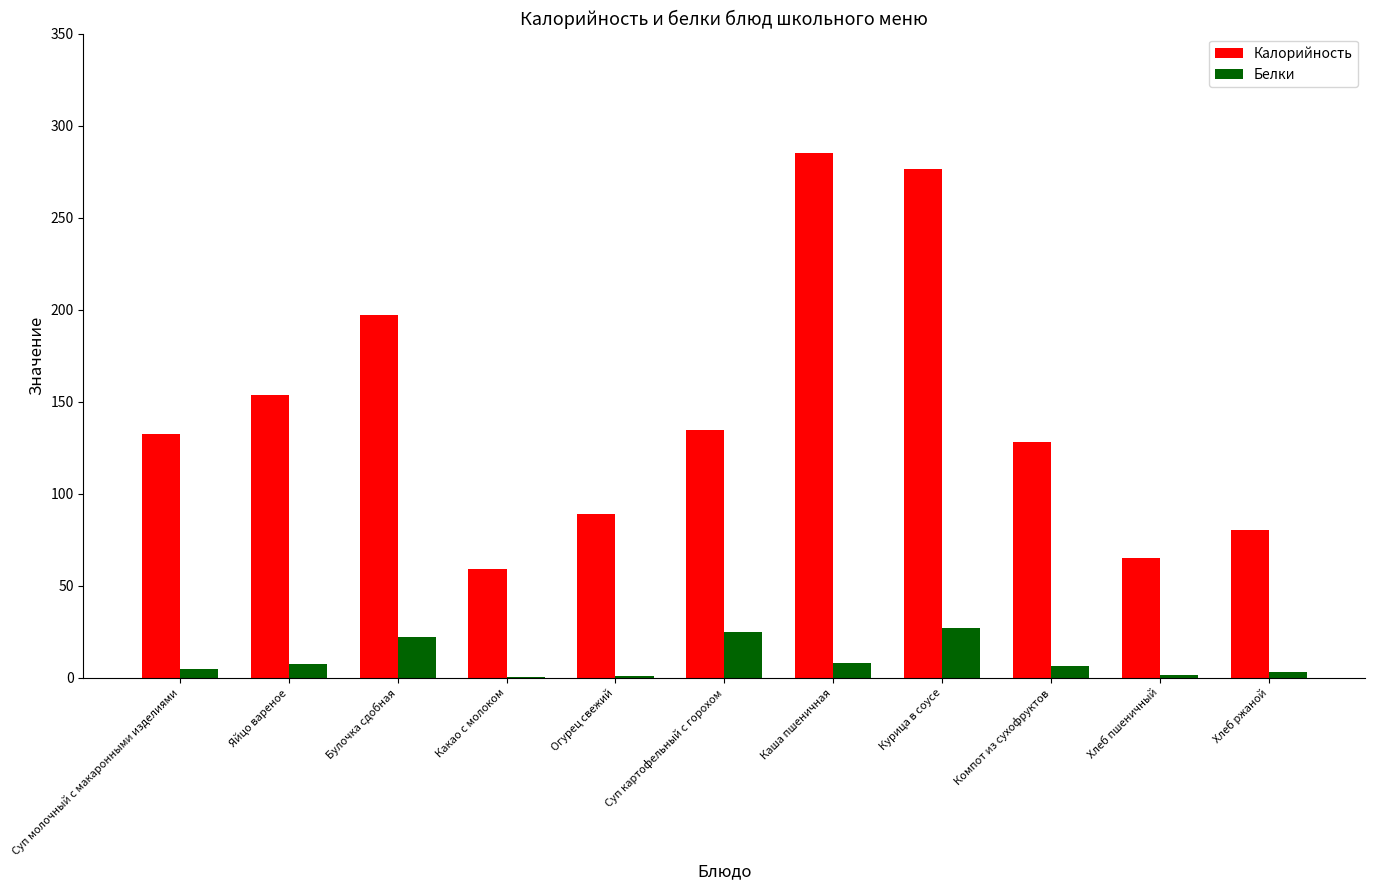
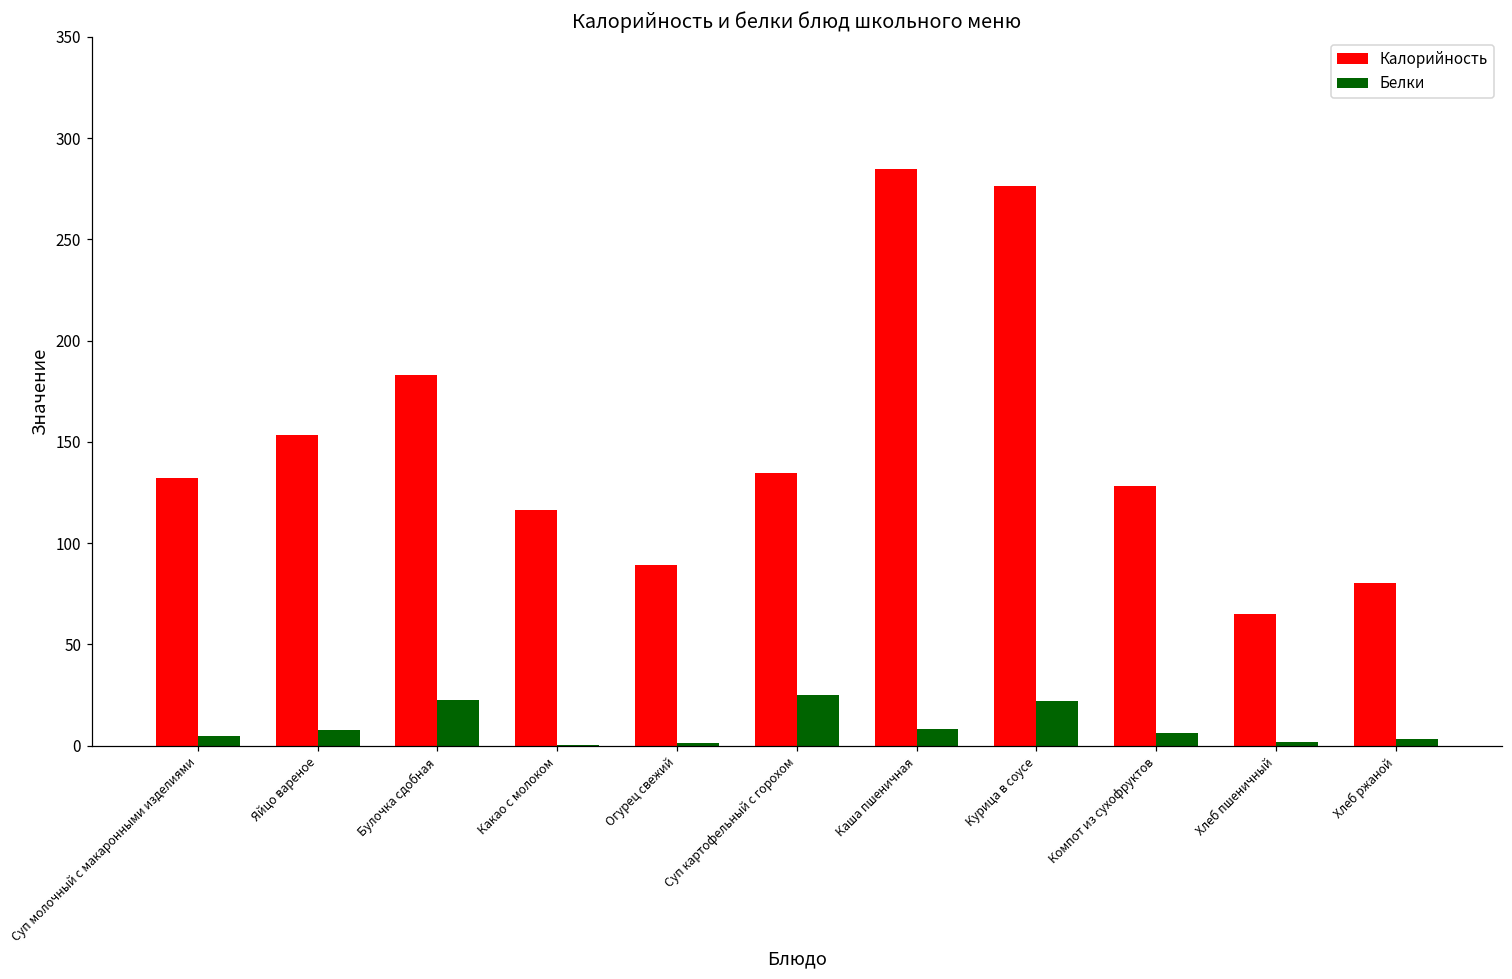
Калорийность, Булочка сдобная: 197 -> 183
Калорийность, Какао с молоком: 59 -> 116
Белки, Курица в соусе: 27 -> 22
